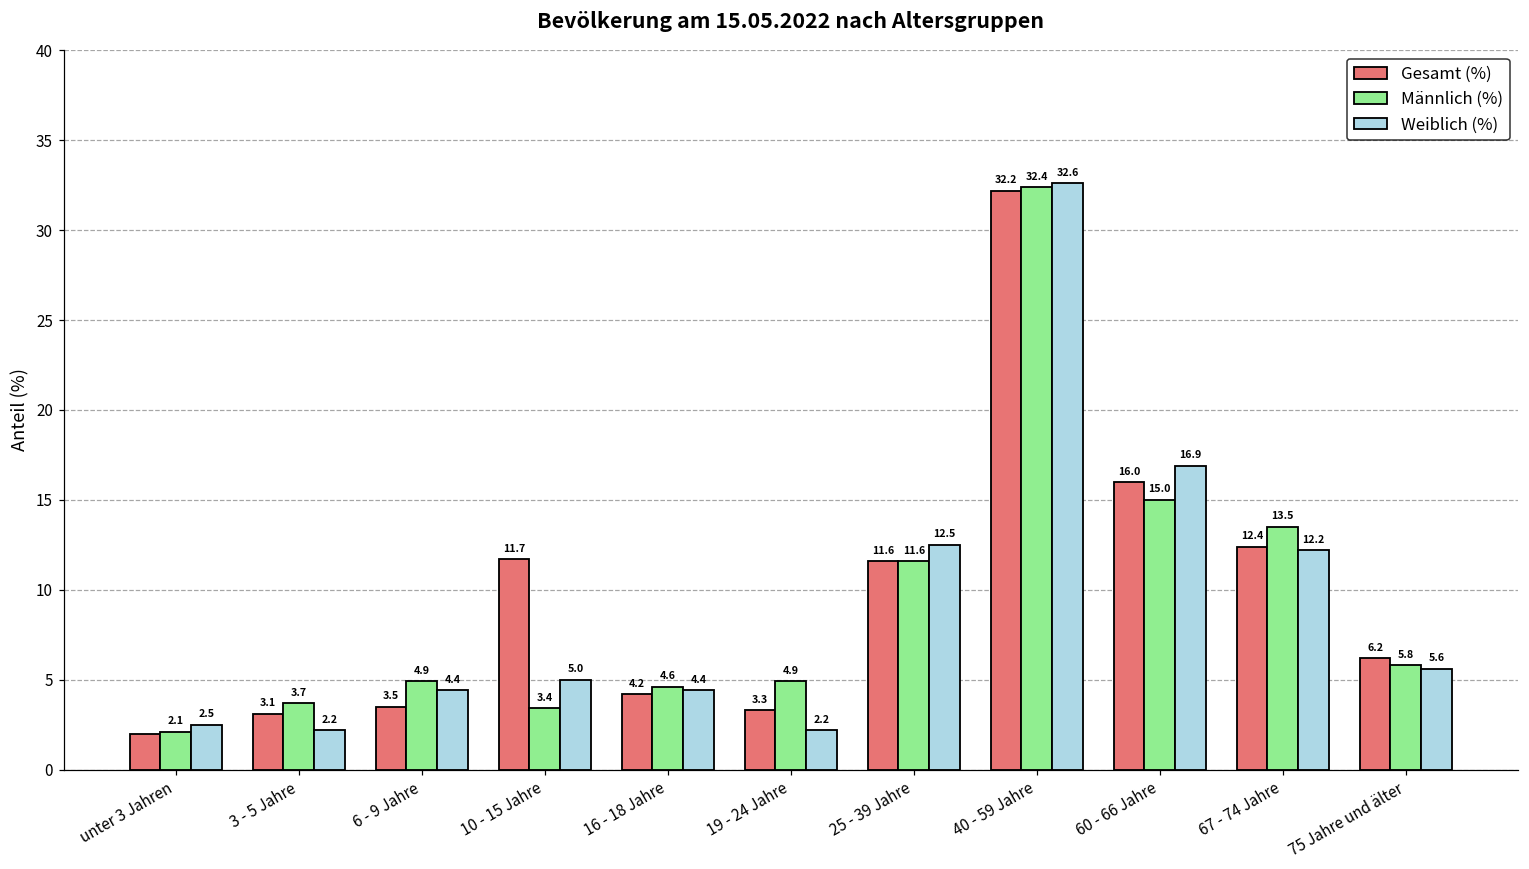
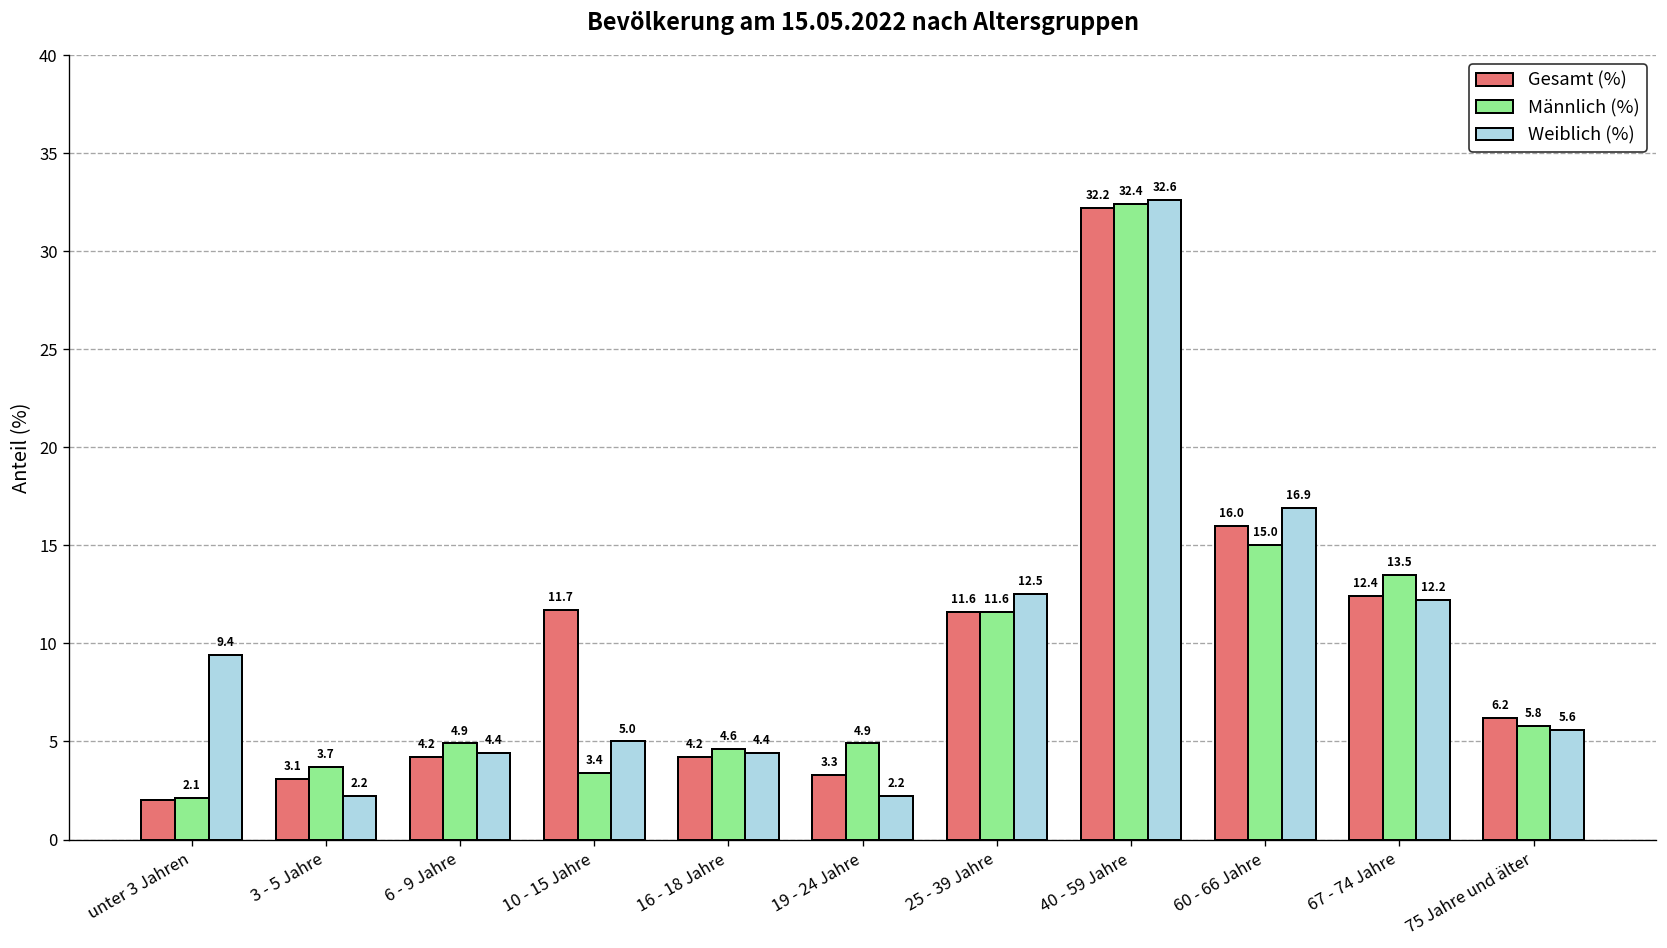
Weiblich (%), unter 3 Jahren: 2.5 -> 9.4
Gesamt (%), 6 - 9 Jahre: 3.5 -> 4.2
